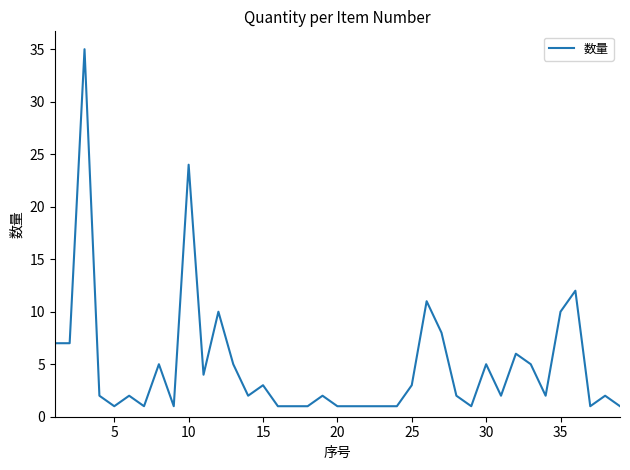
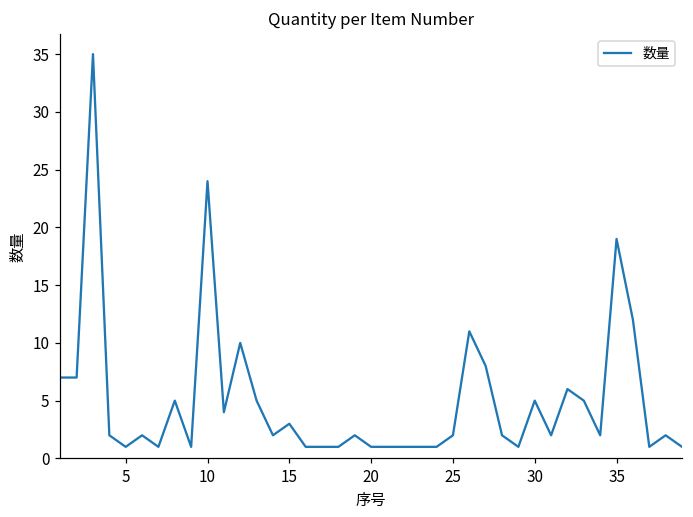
25: 3 -> 2
35: 10 -> 19
